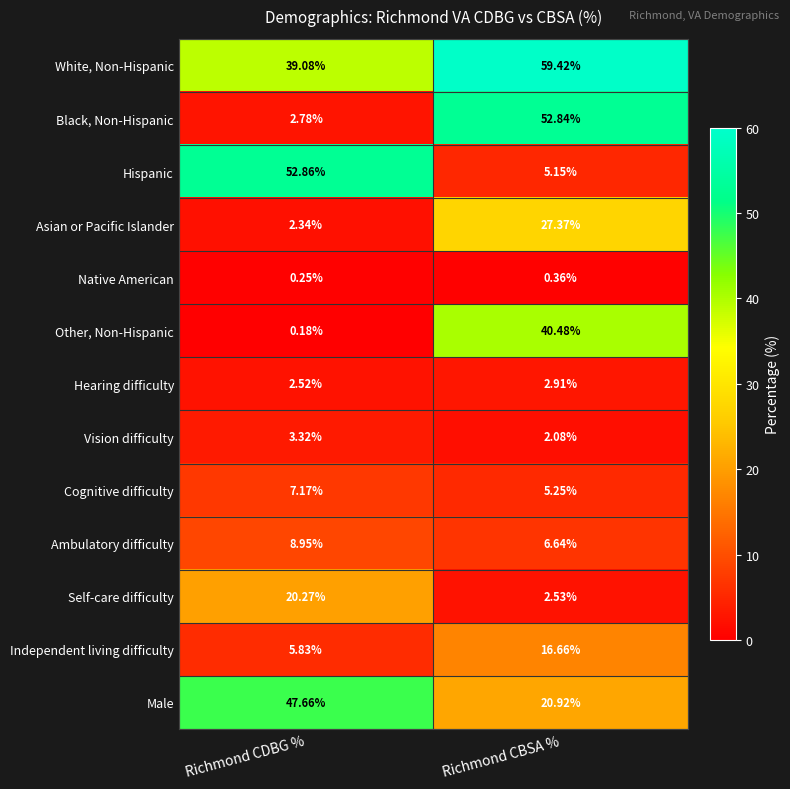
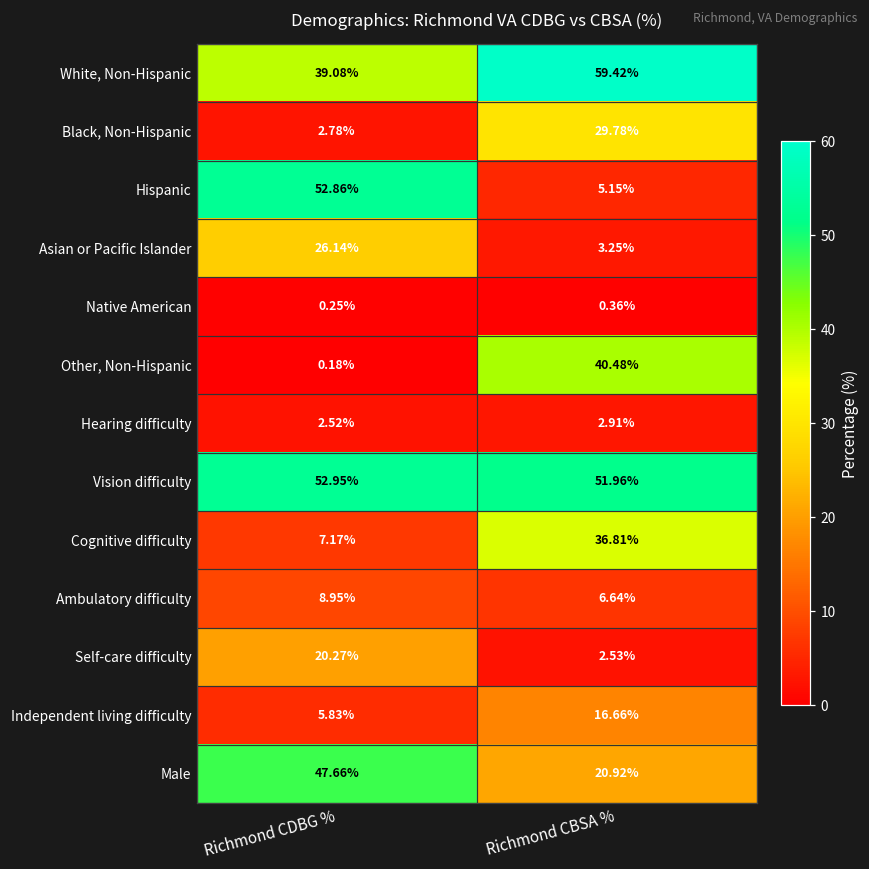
Black, Non-Hispanic, Richmond CBSA %: 52.84% -> 29.78%
Asian or Pacific Islander, Richmond CDBG %: 2.34% -> 26.14%
Asian or Pacific Islander, Richmond CBSA %: 27.37% -> 3.25%
Vision difficulty, Richmond CDBG %: 3.32% -> 52.95%
Vision difficulty, Richmond CBSA %: 2.08% -> 51.96%
Cognitive difficulty, Richmond CBSA %: 5.25% -> 36.81%
